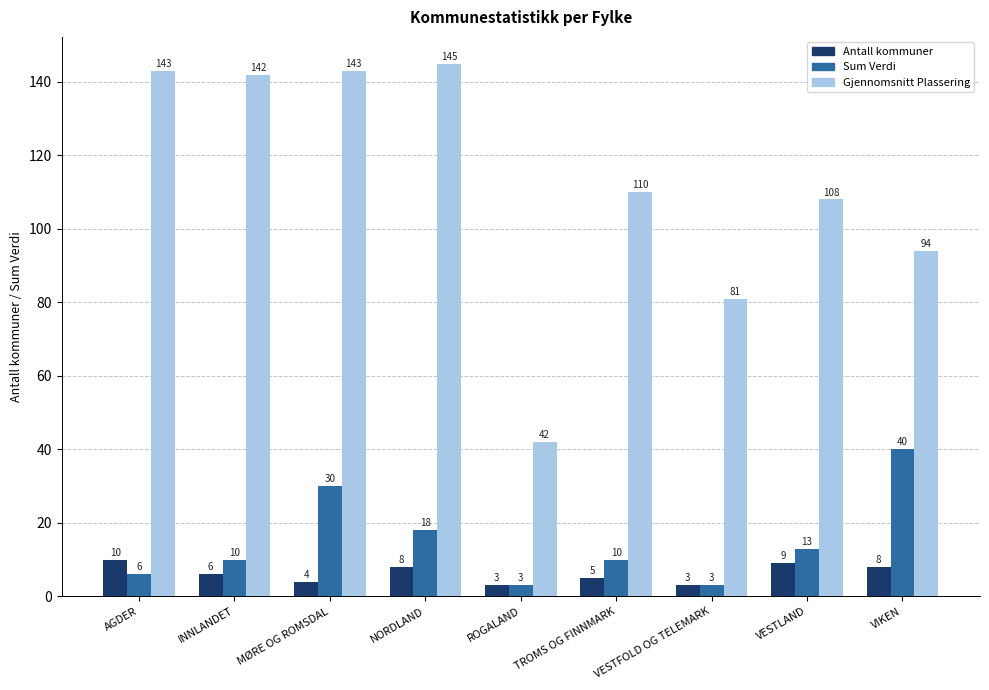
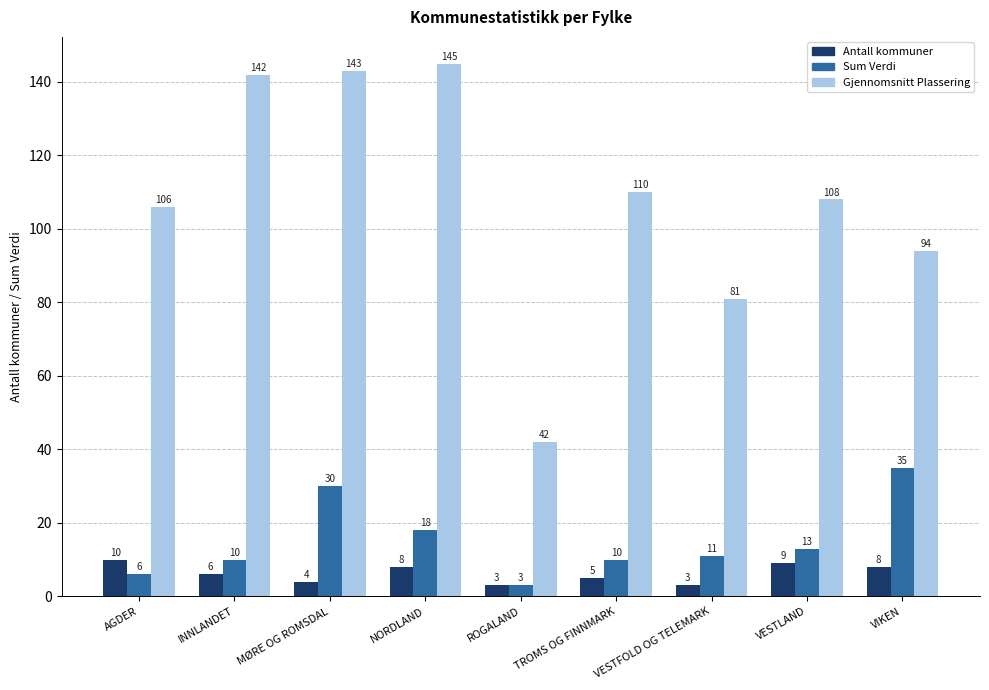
Gjennomsnitt Plassering, AGDER: 143 -> 106
Sum Verdi, VESTFOLD OG TELEMARK: 3 -> 11
Sum Verdi, VIKEN: 40 -> 35
